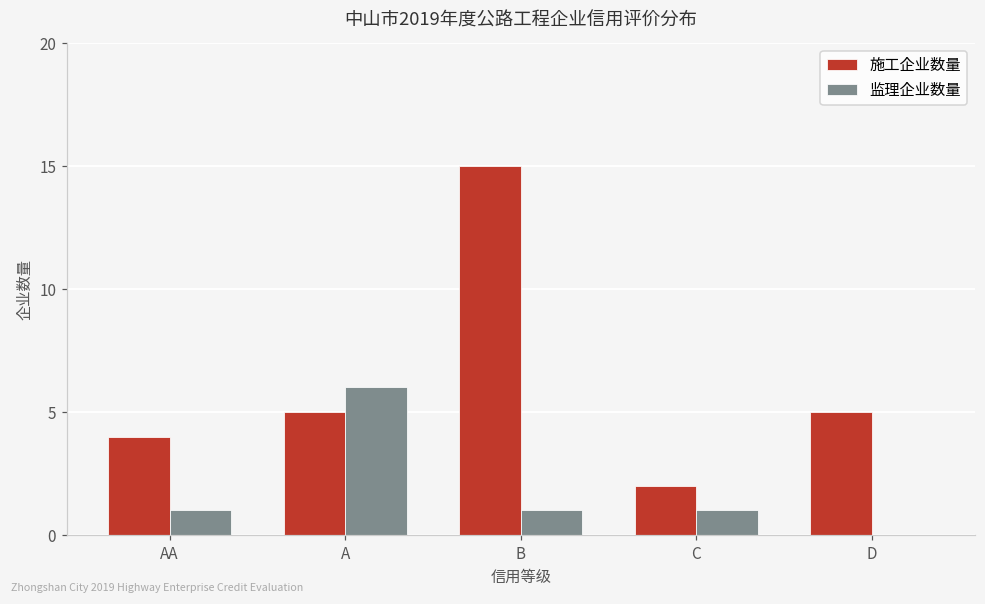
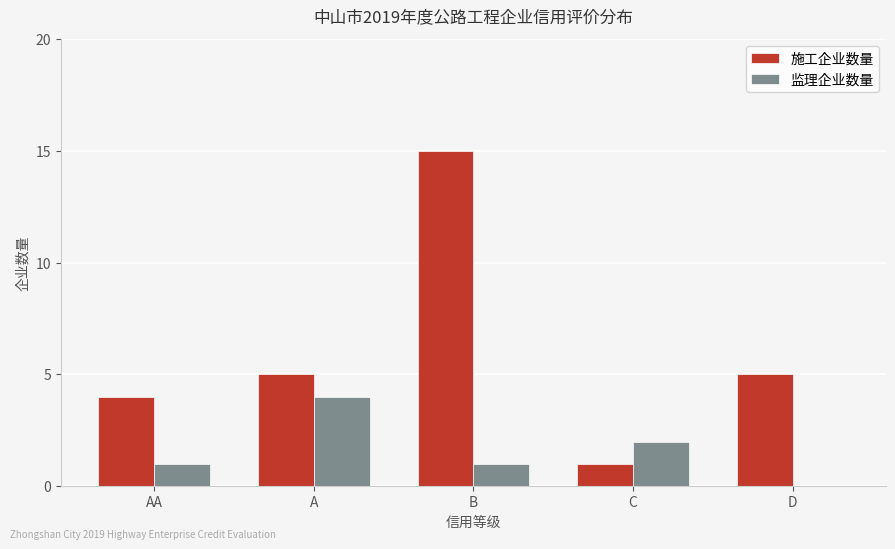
监理企业数量, A: 6 -> 4
施工企业数量, C: 2 -> 1
监理企业数量, C: 1 -> 2
